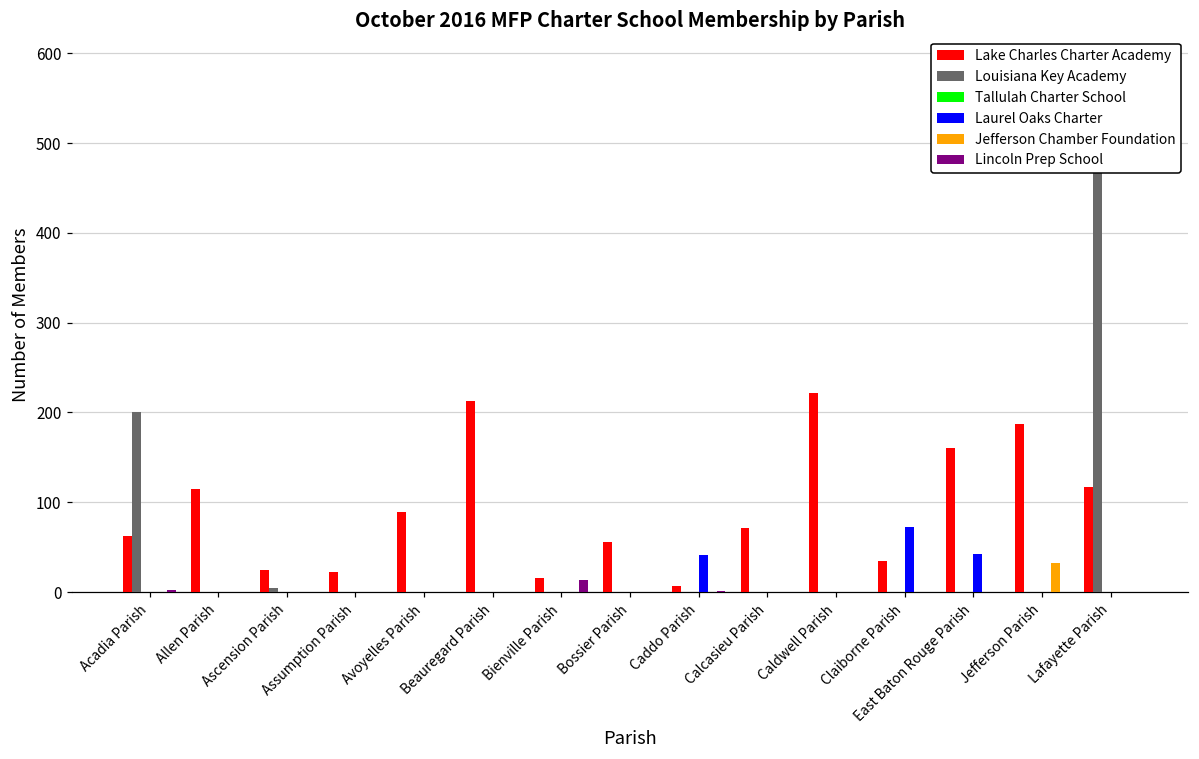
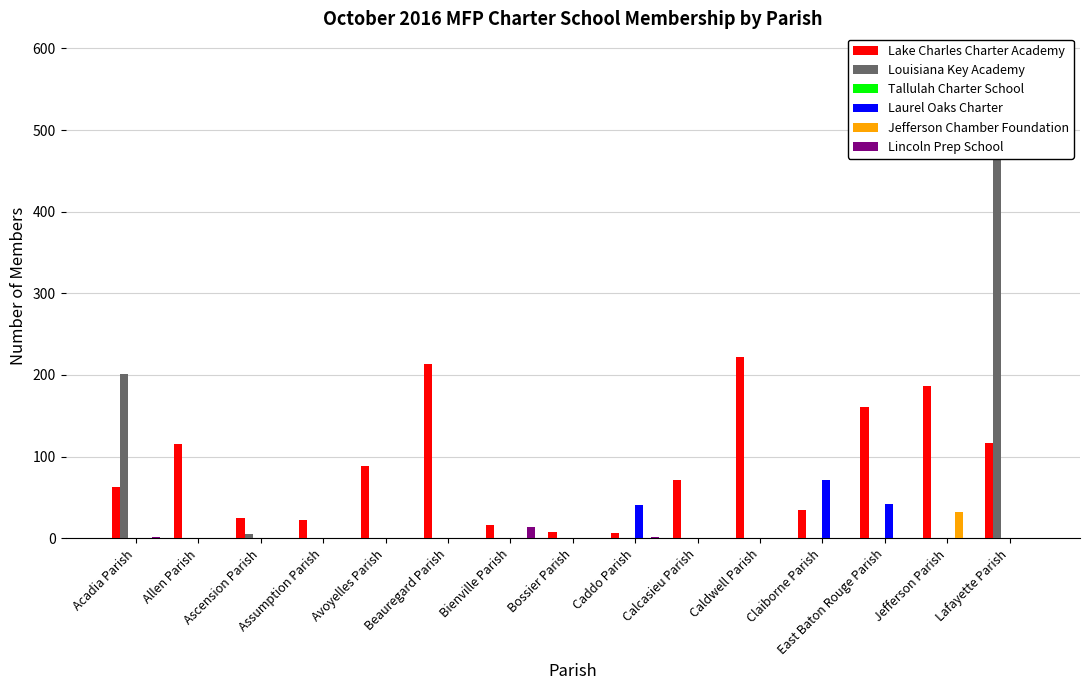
Lake Charles Charter Academy, Bossier Parish: 60 -> 10
